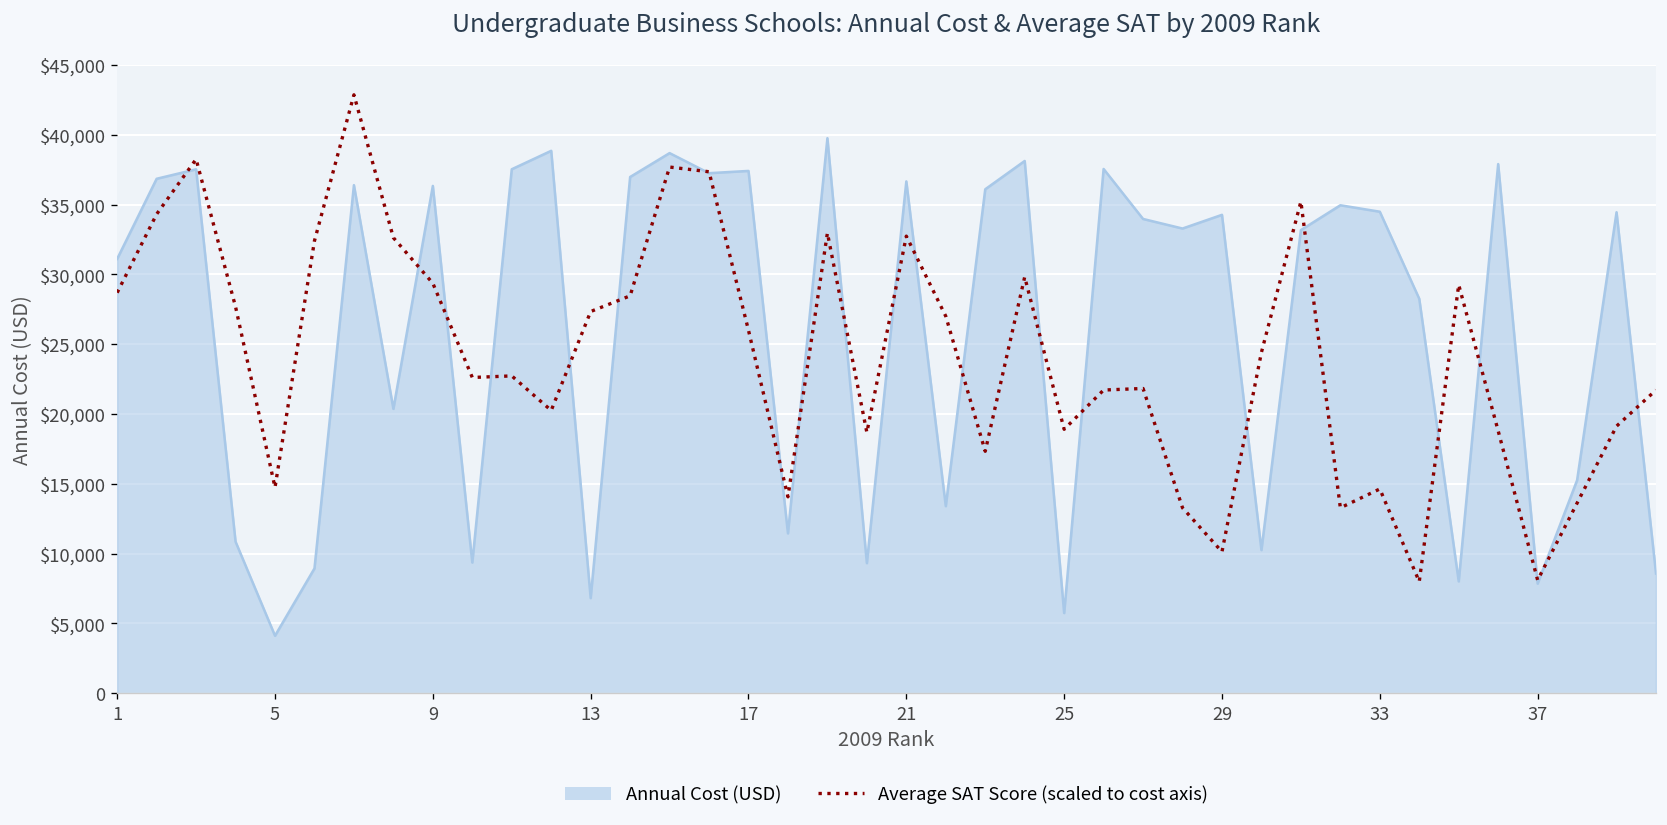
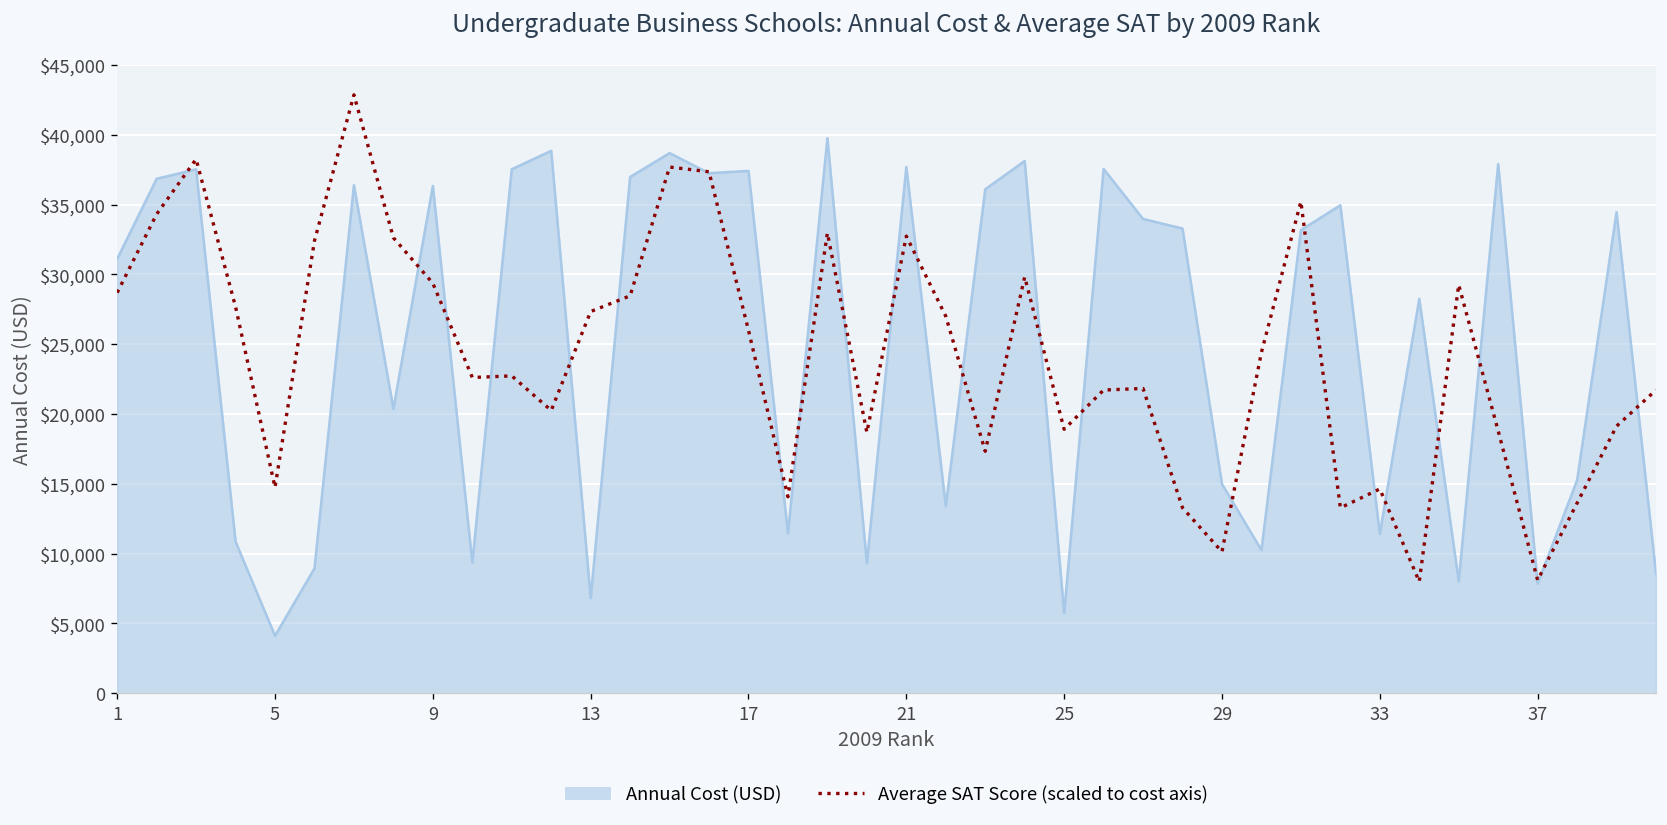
Annual Cost (USD), 21: $36,700 -> $37,700
Annual Cost (USD), 29: $34,300 -> $15,000
Annual Cost (USD), 33: $34,500 -> $11,400
